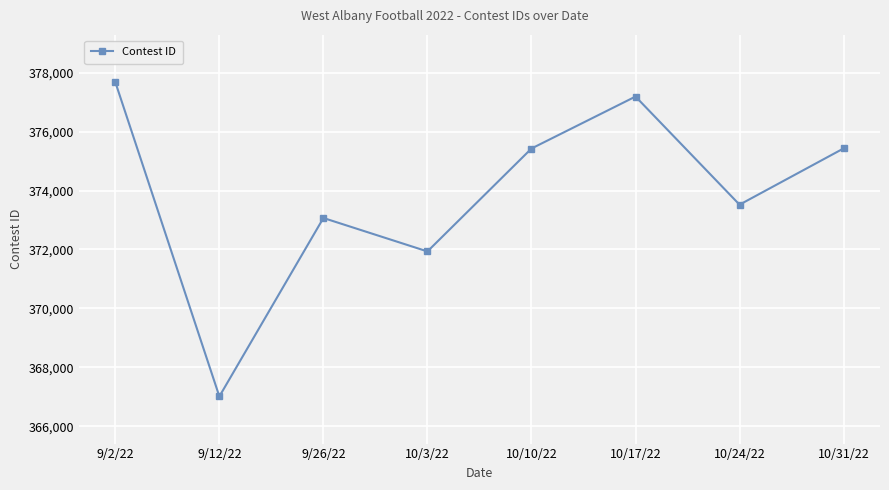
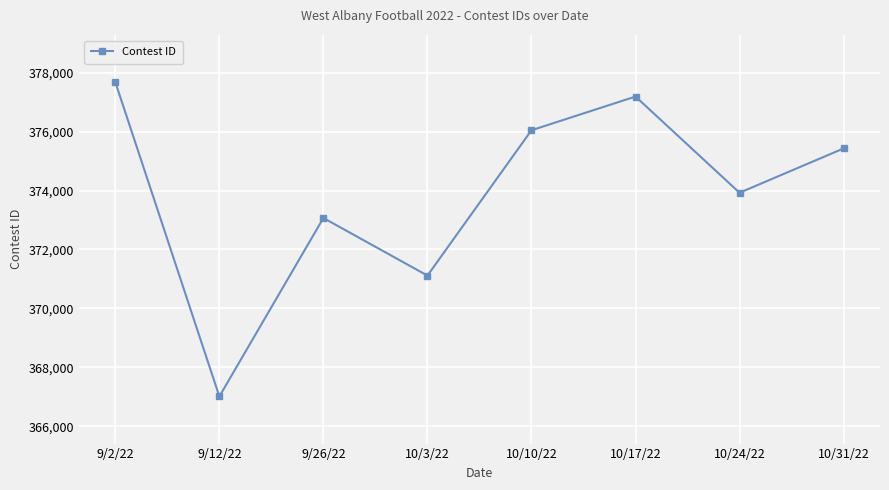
10/3/22: 371,900 -> 371,100
10/10/22: 375,400 -> 376,000
10/24/22: 373,500 -> 373,900
